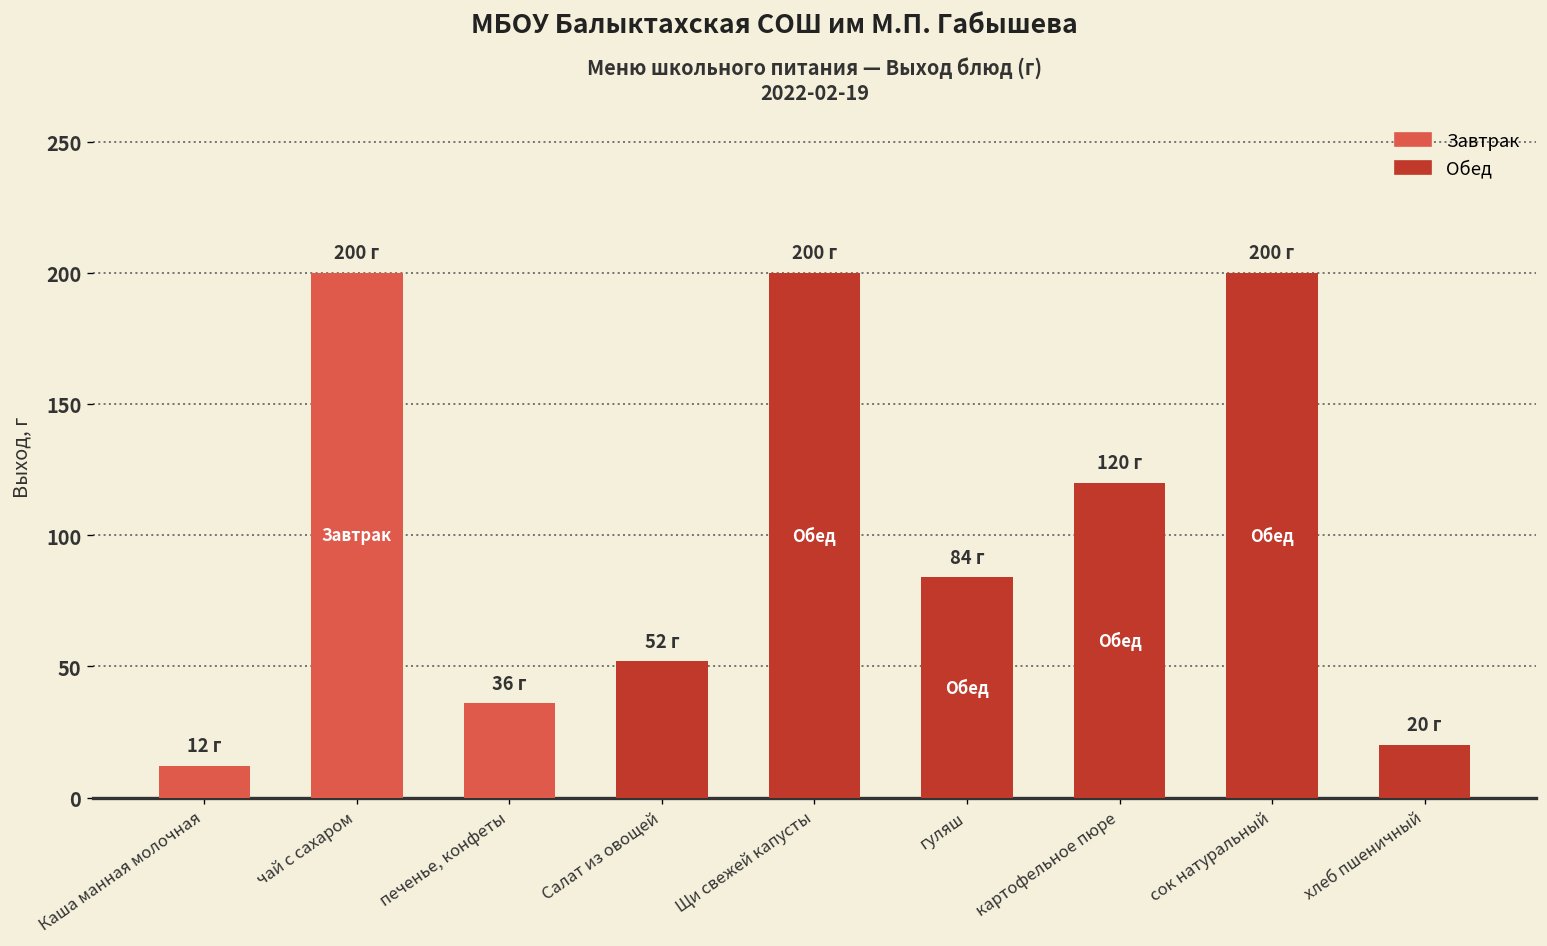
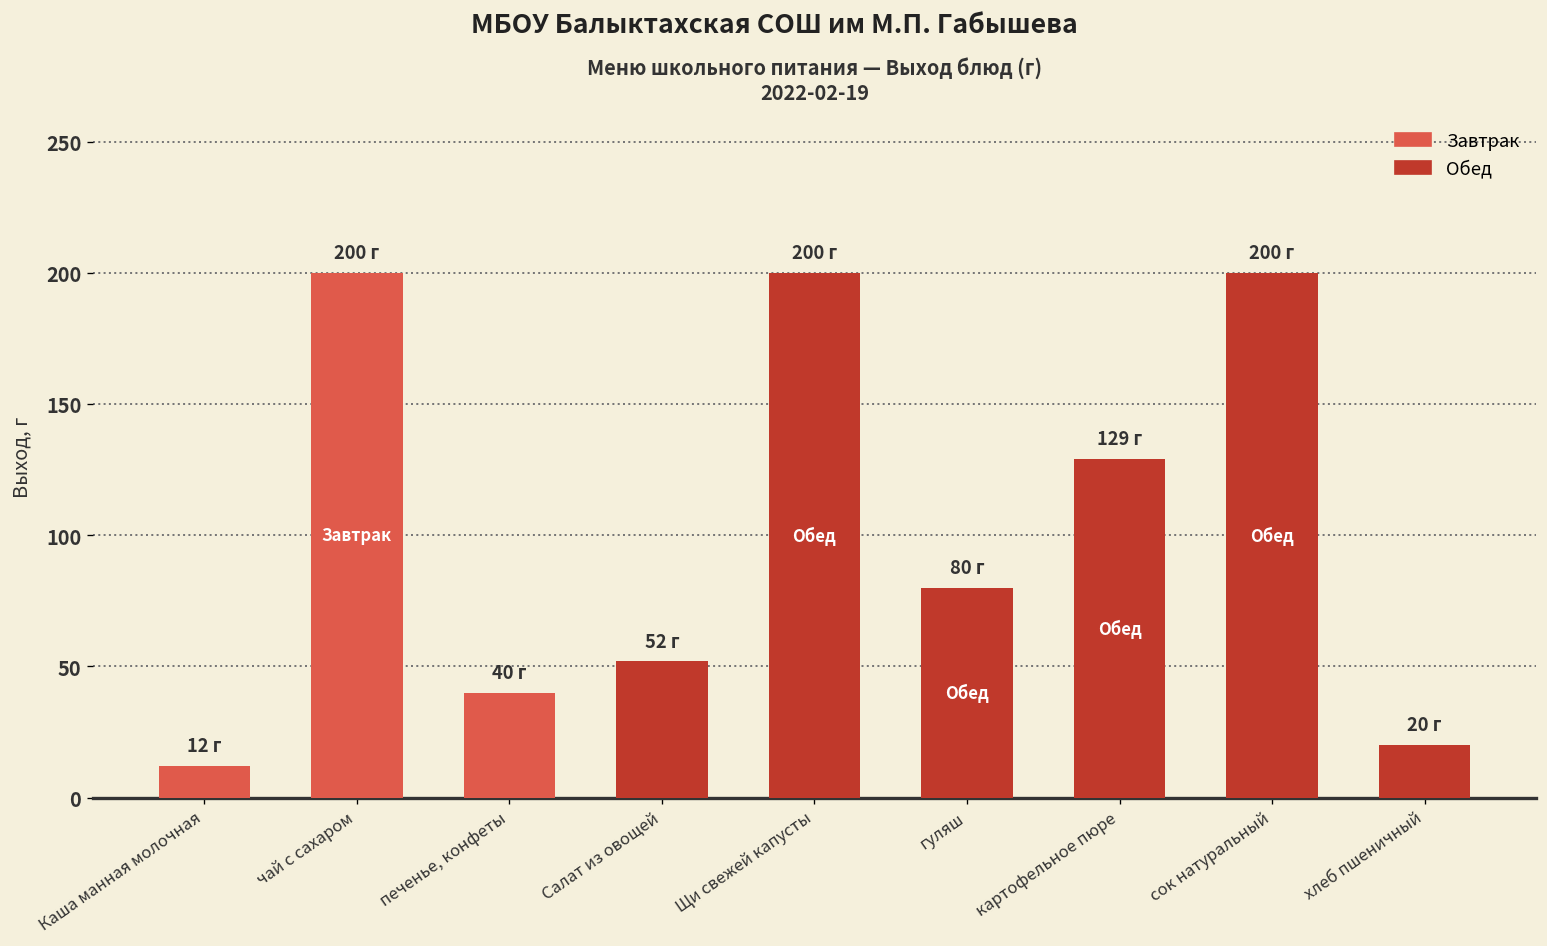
печенье, конфеты: 36 -> 40
гуляш: 84 -> 80
картофельное пюре: 120 -> 129
